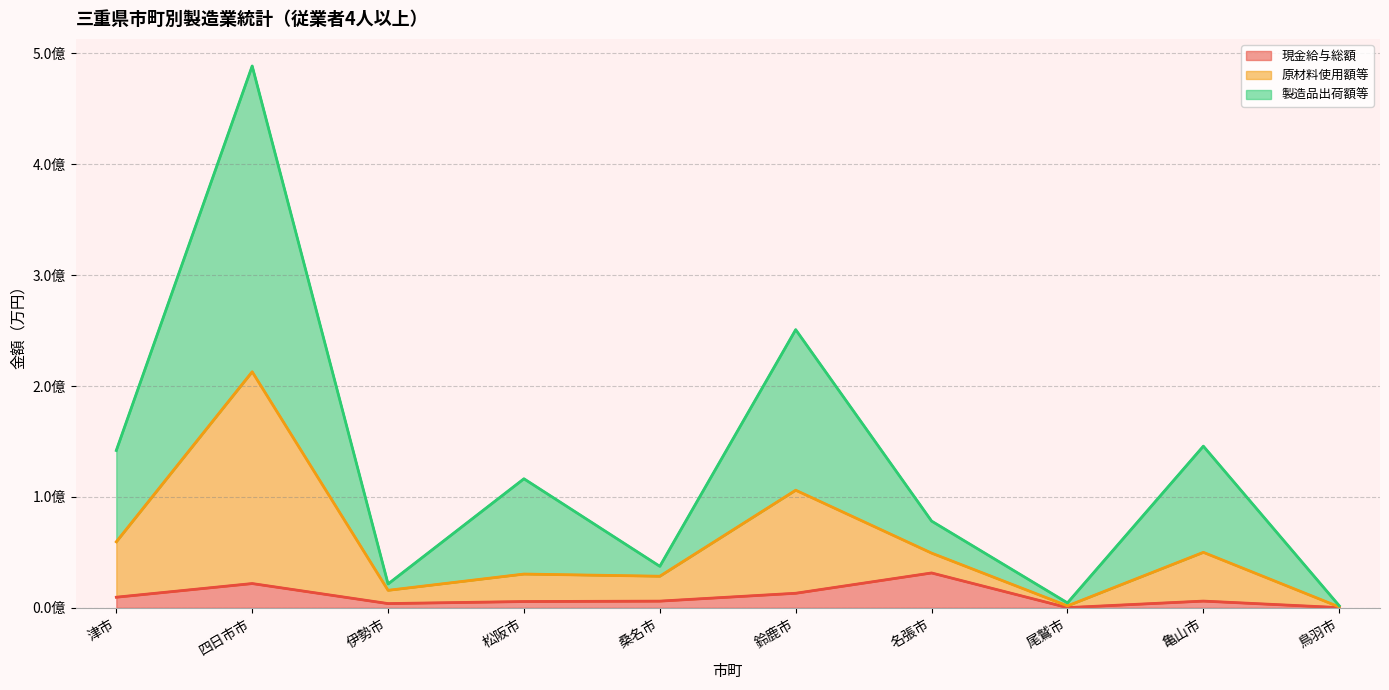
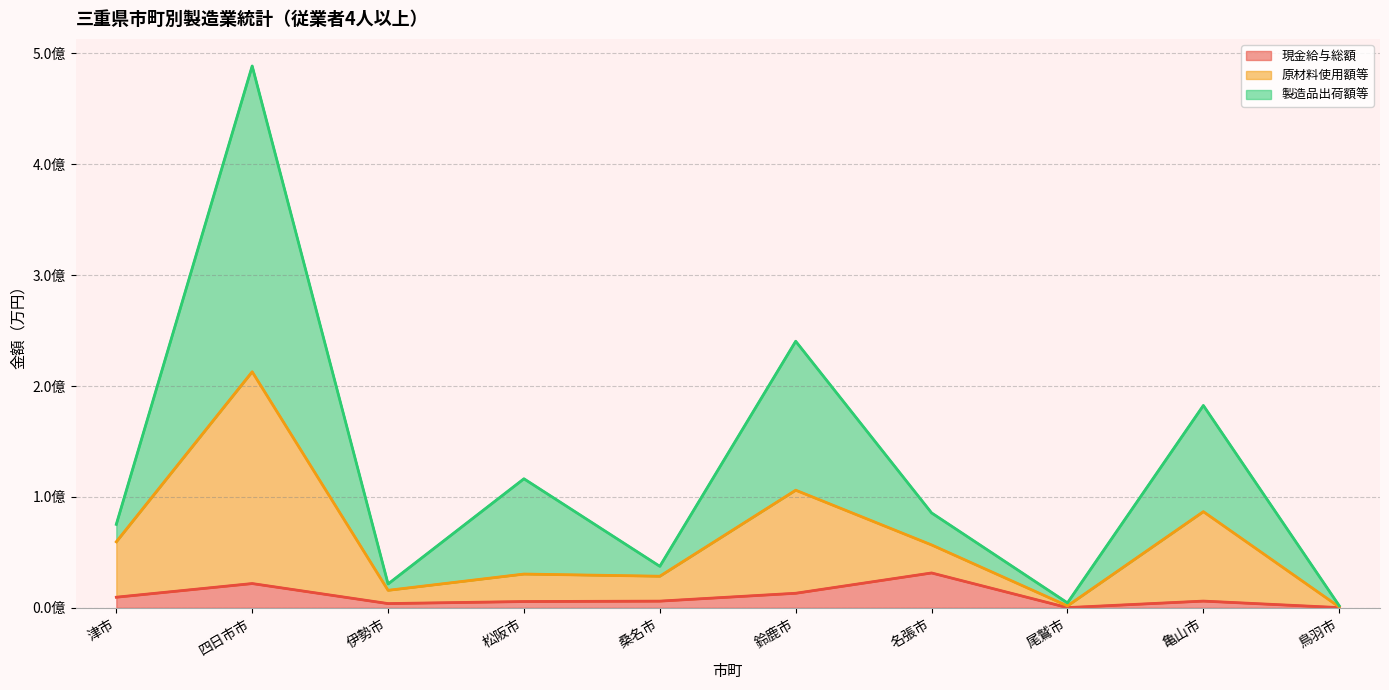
製造品出荷額等, 津市: 0.82億 -> 0.16億
製造品出荷額等, 鈴鹿市: 1.45億 -> 1.34億
原材料使用額等, 名張市: 0.18億 -> 0.25億
原材料使用額等, 亀山市: 0.44億 -> 0.81億
